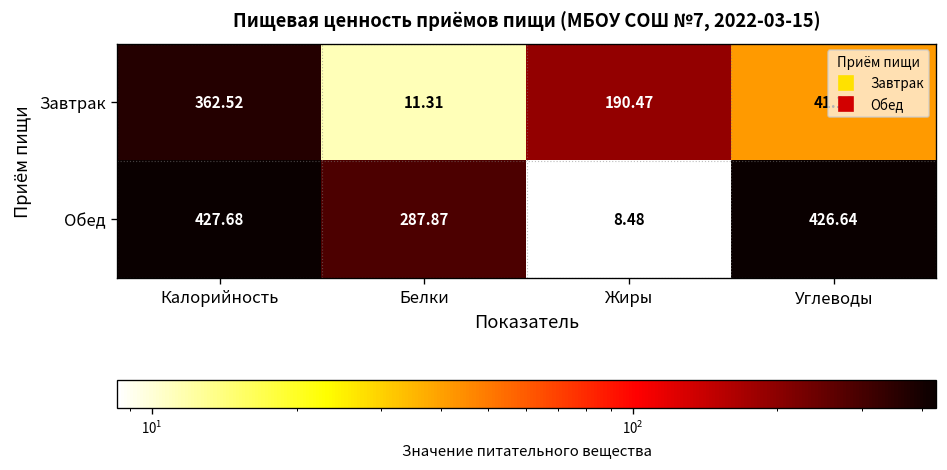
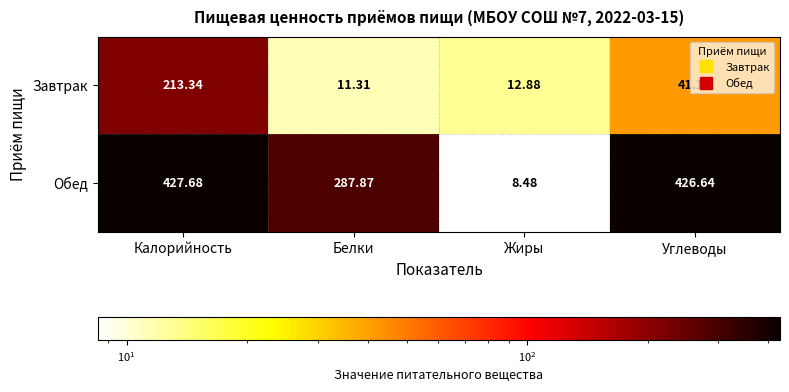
Завтрак, Калорийность: 362.52 -> 213.34
Завтрак, Жиры: 190.47 -> 12.88
